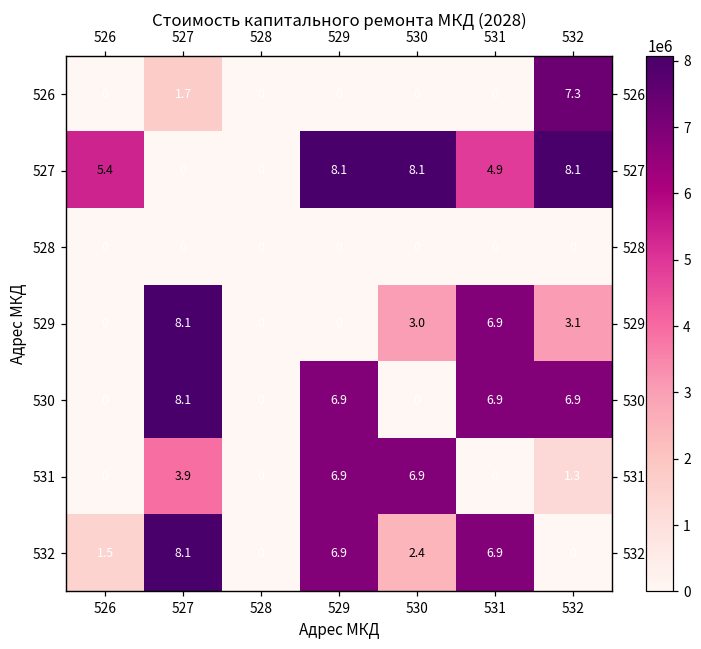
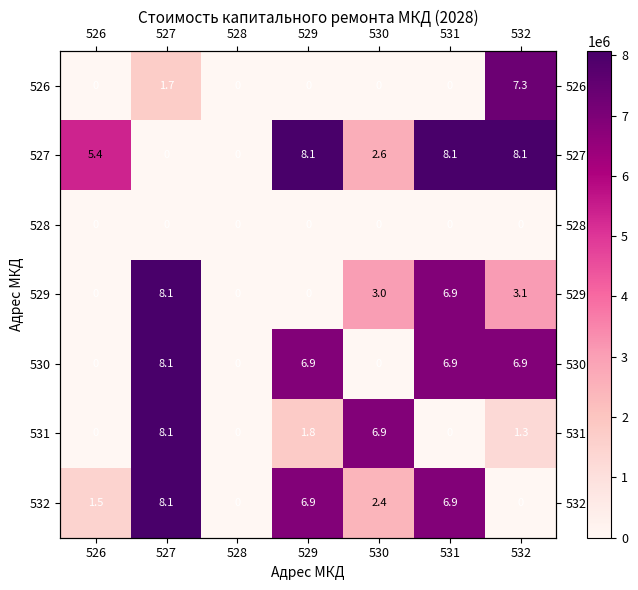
527, 530: 8.1 -> 2.6
527, 531: 4.9 -> 8.1
531, 527: 3.9 -> 8.1
531, 529: 6.9 -> 1.8
